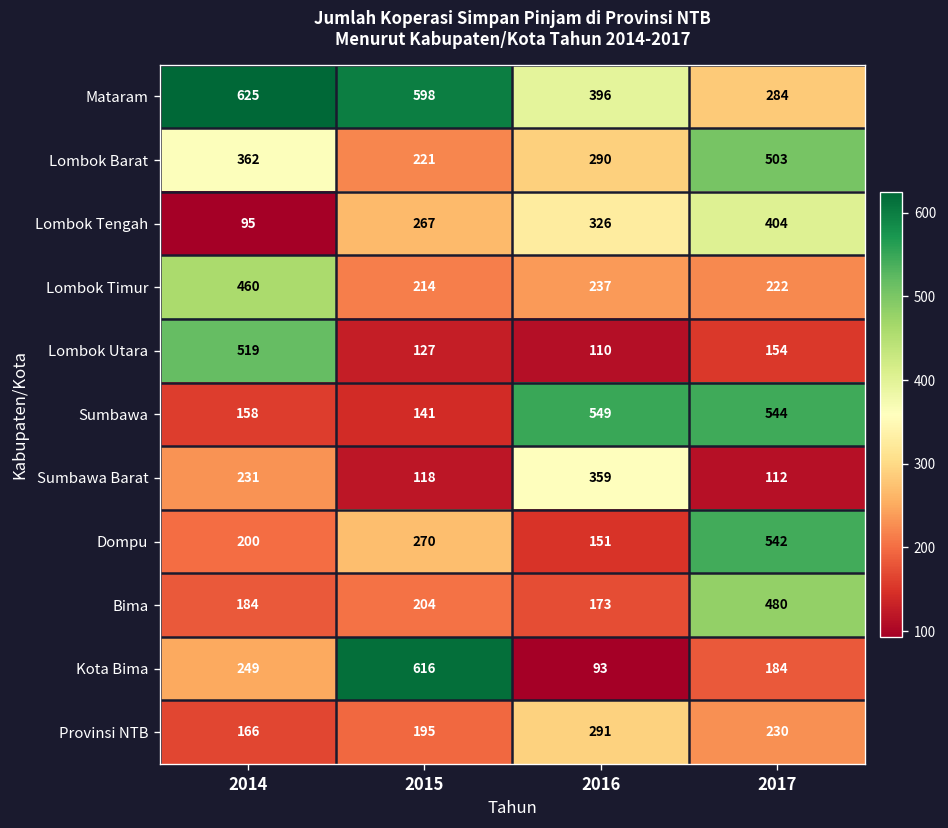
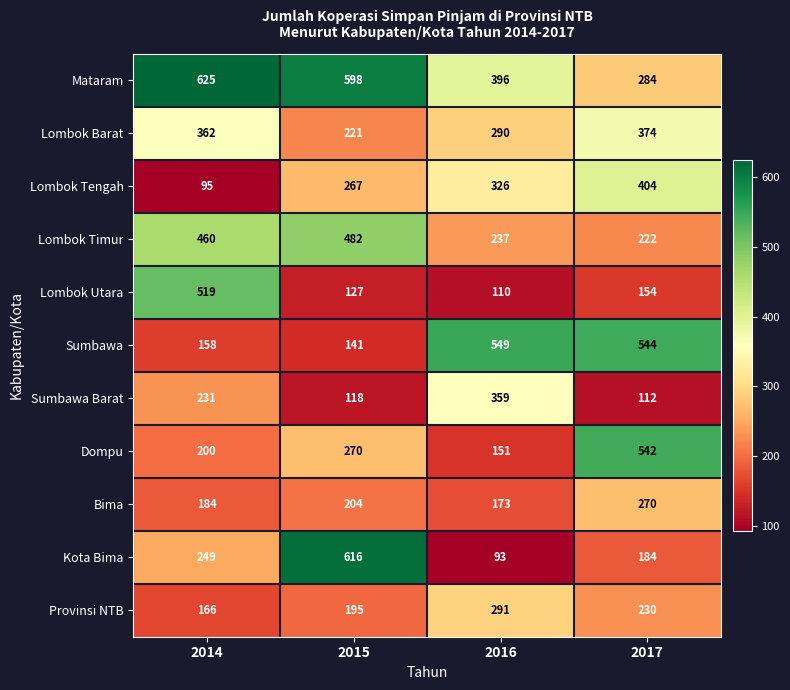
Lombok Barat, 2017: 503 -> 374
Lombok Timur, 2015: 214 -> 482
Bima, 2017: 480 -> 270
